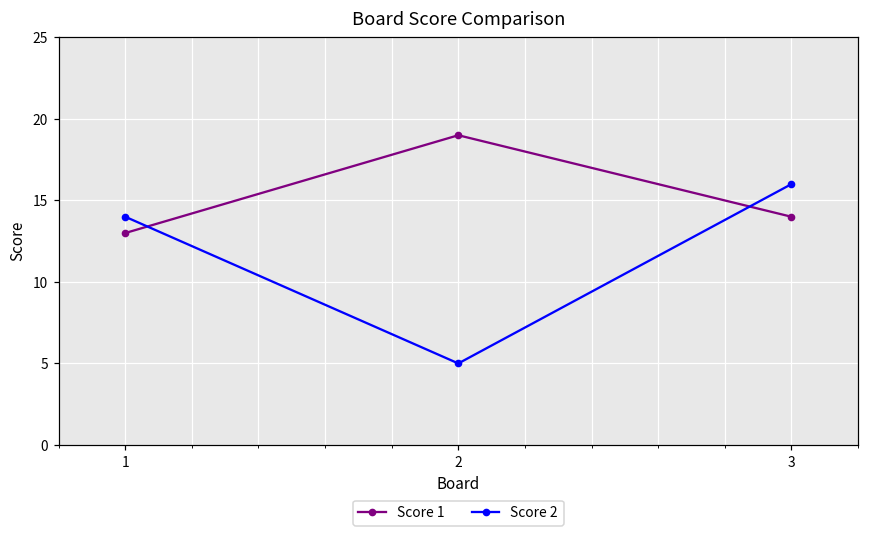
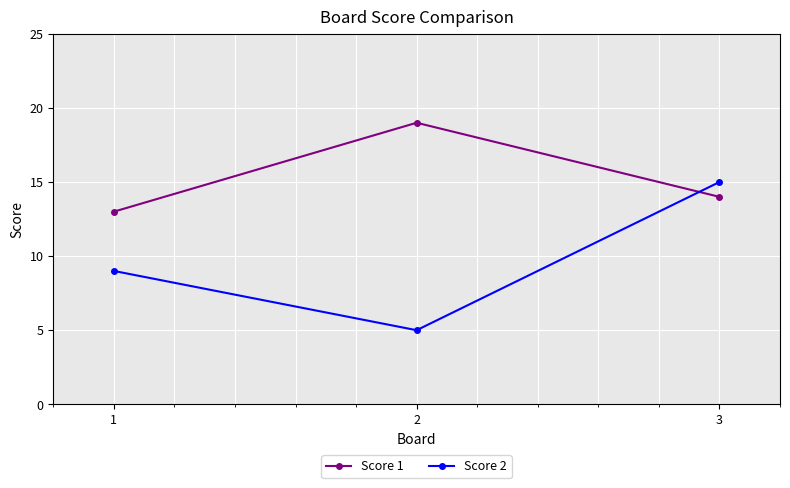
Score 2, 1: 14 -> 9
Score 2, 3: 16 -> 15
